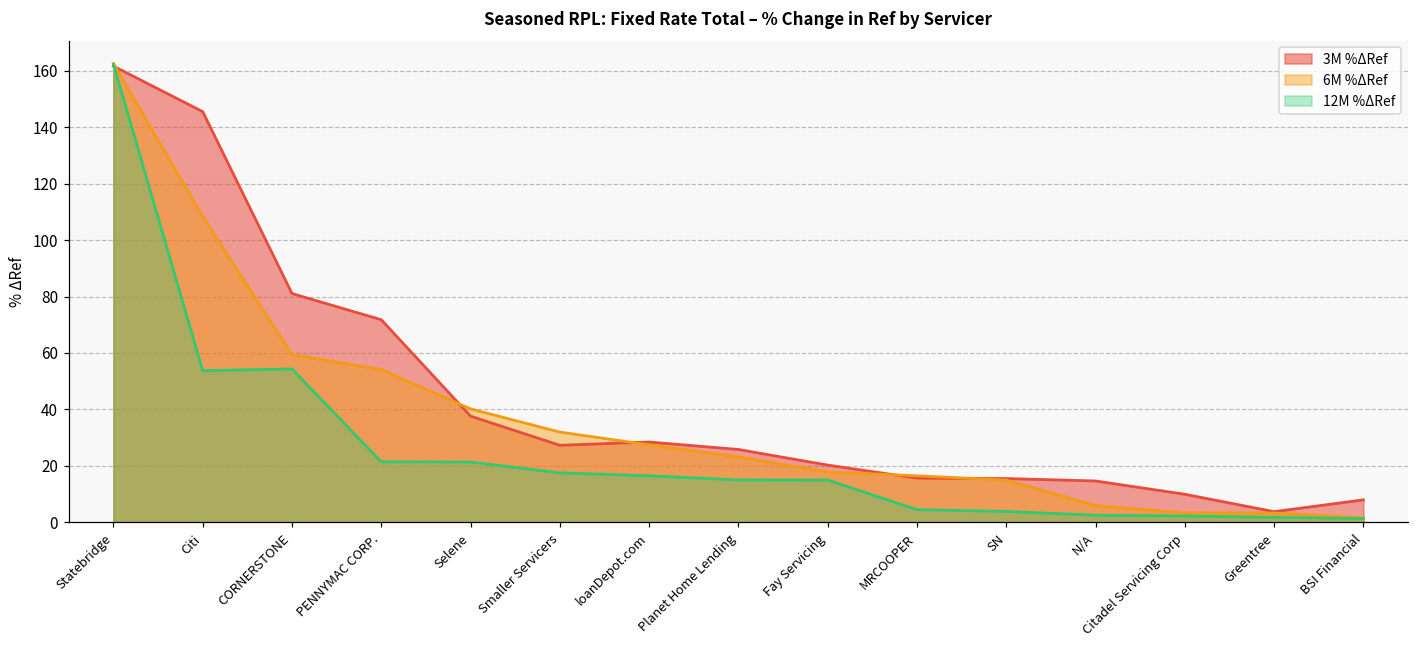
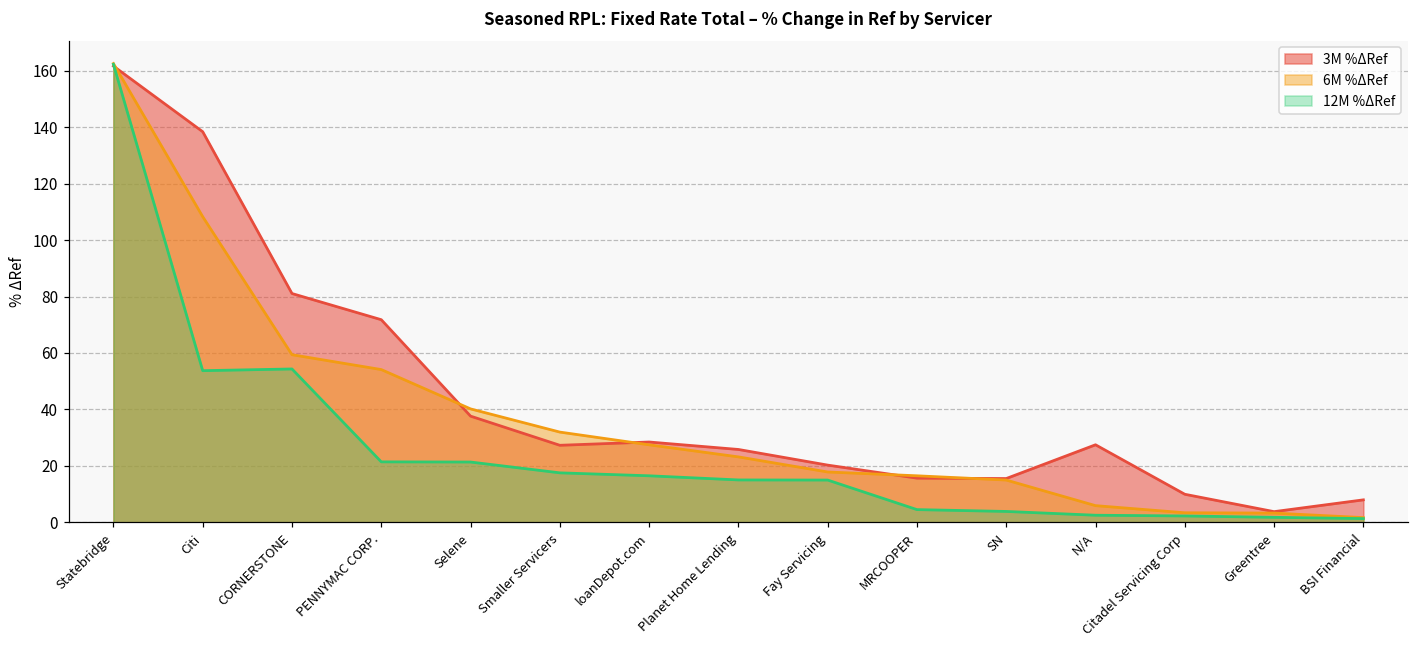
3M %ΔRef, Citi: 145 -> 138
3M %ΔRef, N/A: 15 -> 27
